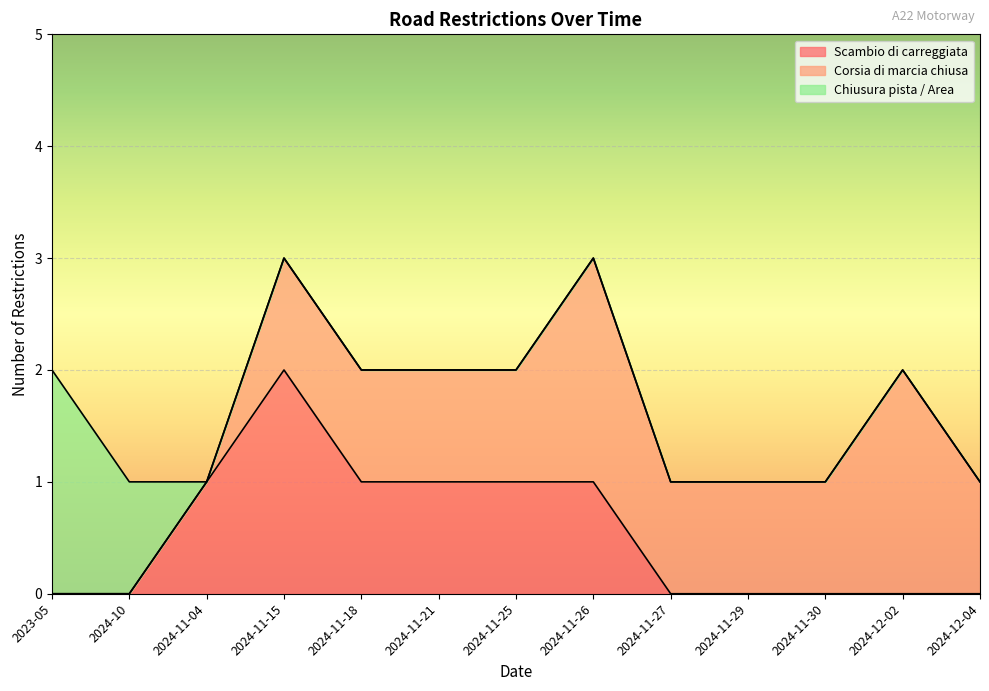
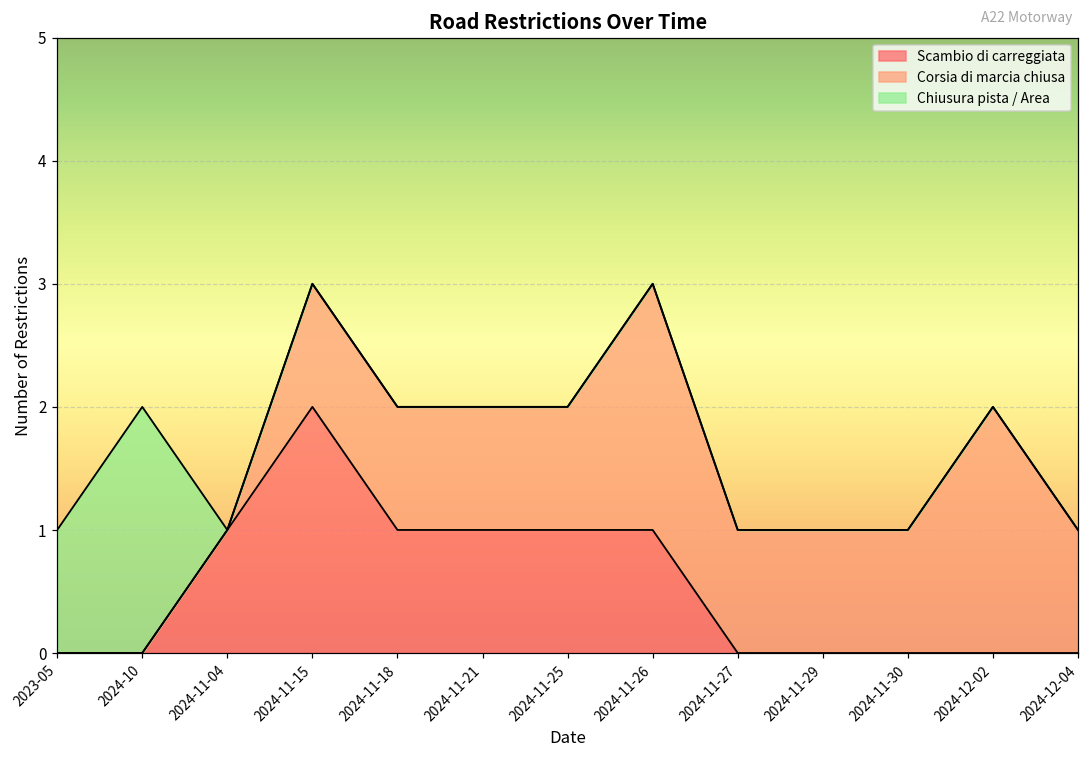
Chiusura pista / Area, 2023-05: 2 -> 1
Chiusura pista / Area, 2024-10: 1 -> 2
